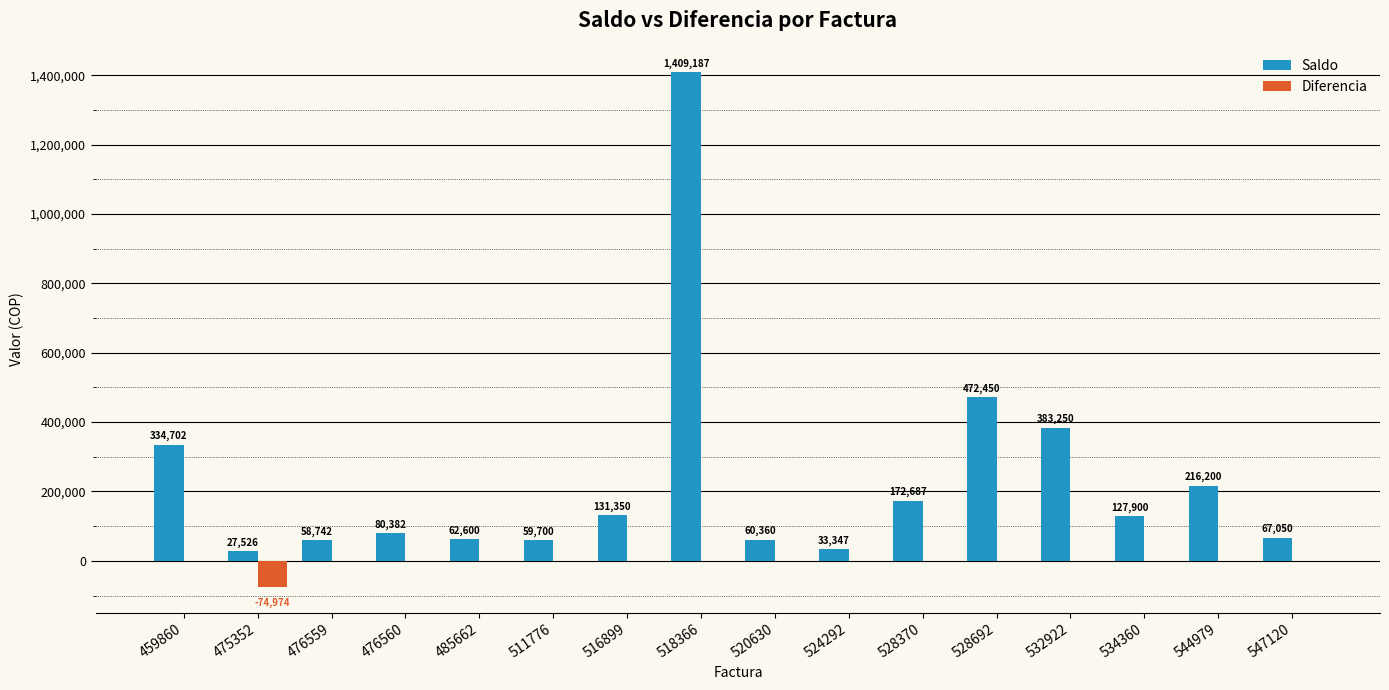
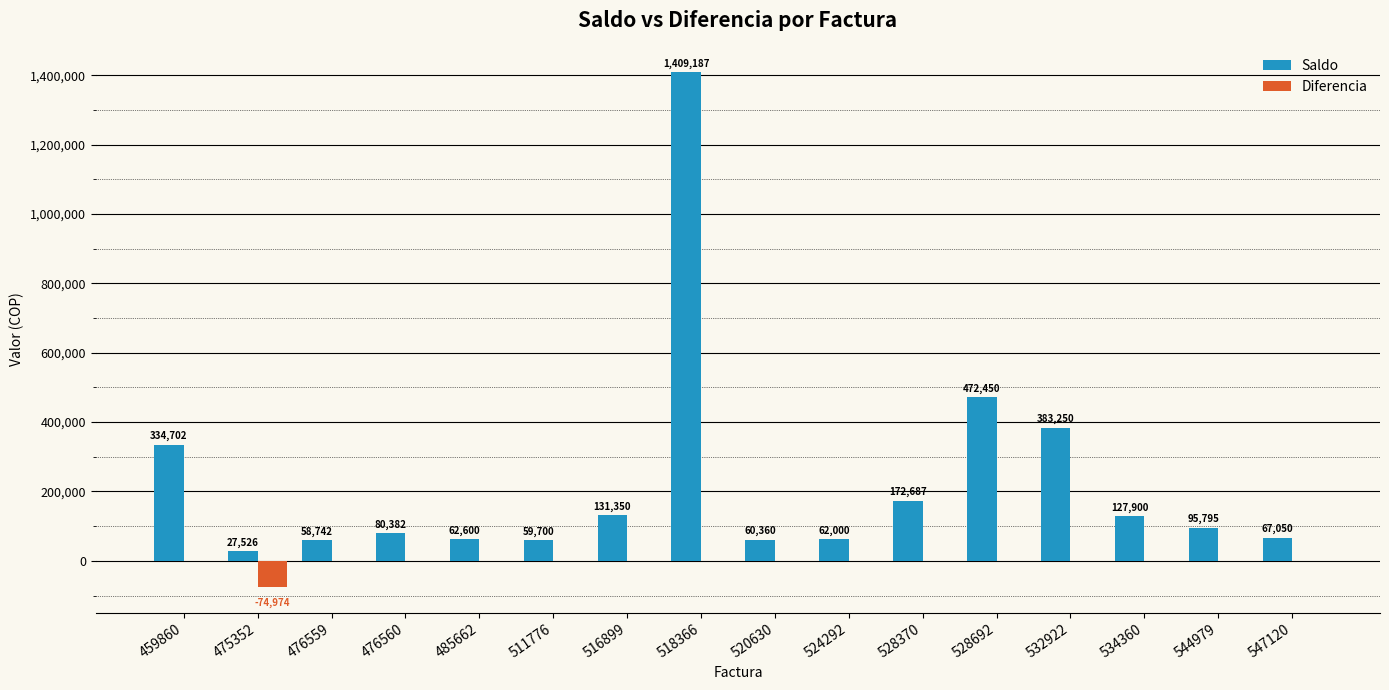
Saldo, 524292: 33,347 -> 62,000
Saldo, 544979: 216,200 -> 95,795
